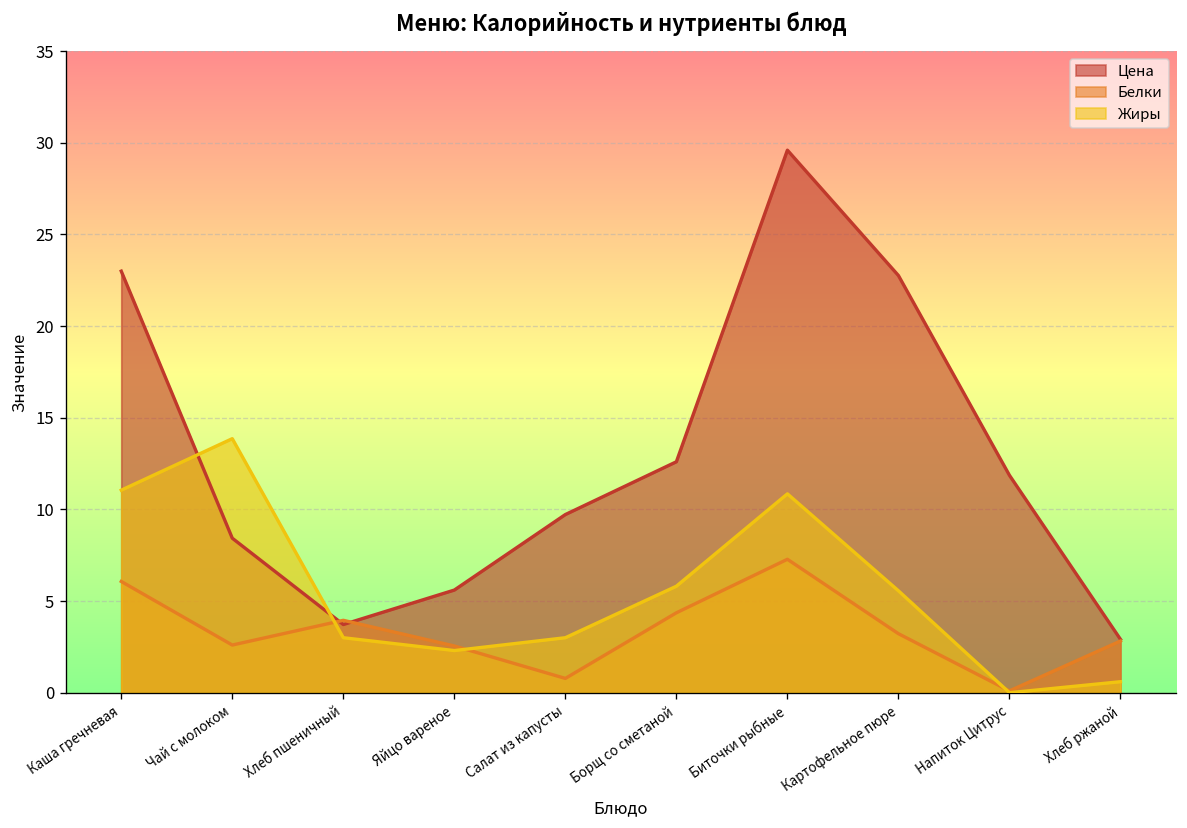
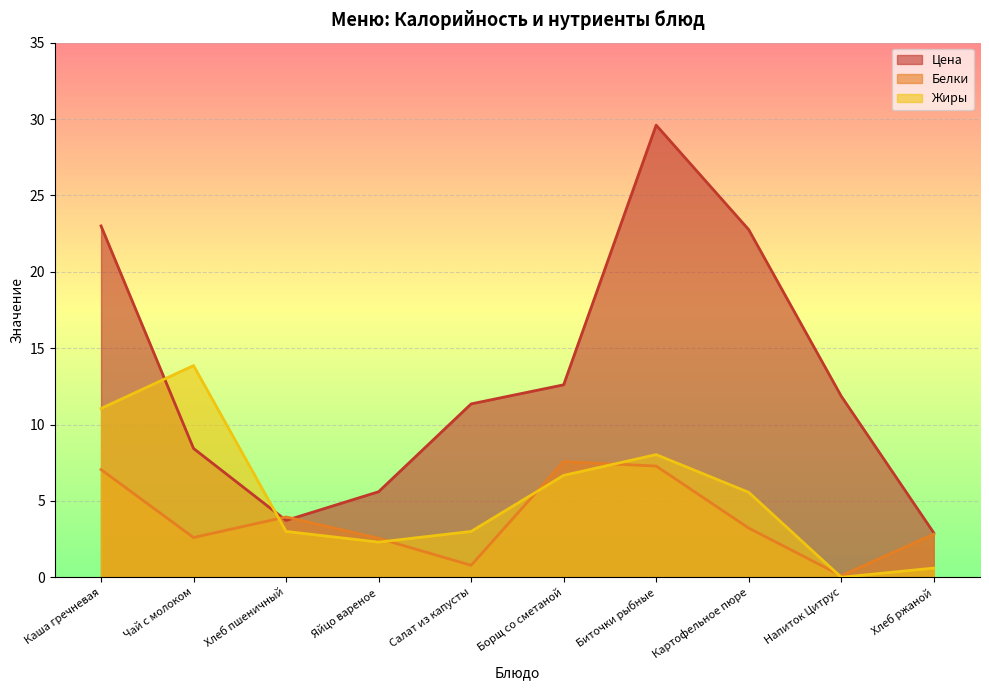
Белки, Каша гречневая: 6.1 -> 7.1
Цена, Салат из капусты: 9.7 -> 11.4
Белки, Борщ со сметаной: 4.4 -> 7.6
Жиры, Борщ со сметаной: 5.8 -> 6.7
Жиры, Биточки рыбные: 10.9 -> 8.0
